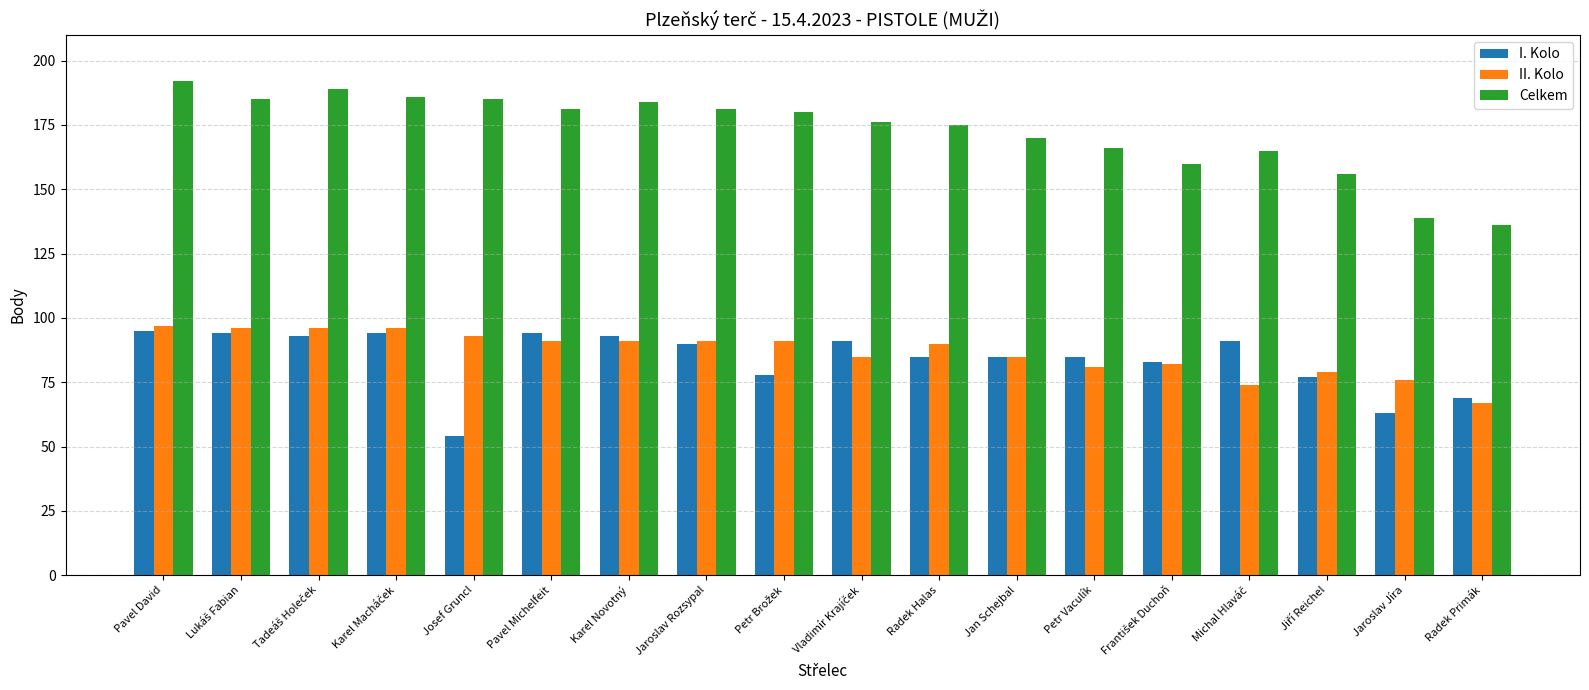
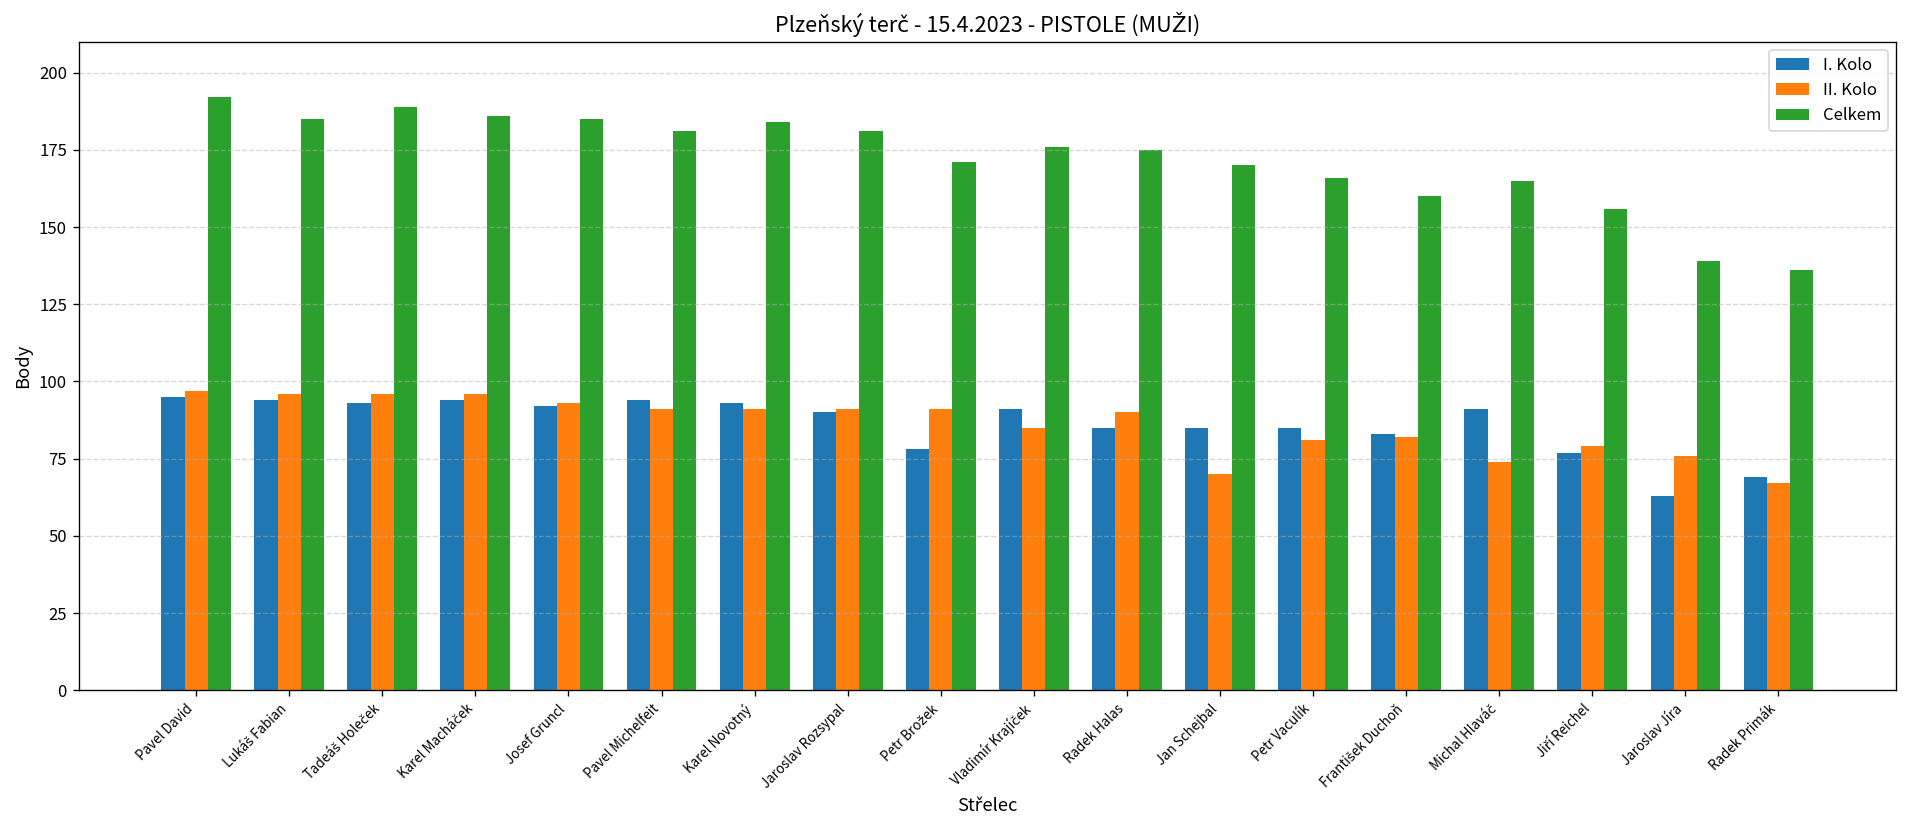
I. Kolo, Josef Gruncl: 54 -> 92
Celkem, Petr Brožek: 180 -> 171
II. Kolo, Jan Schejbal: 85 -> 70
